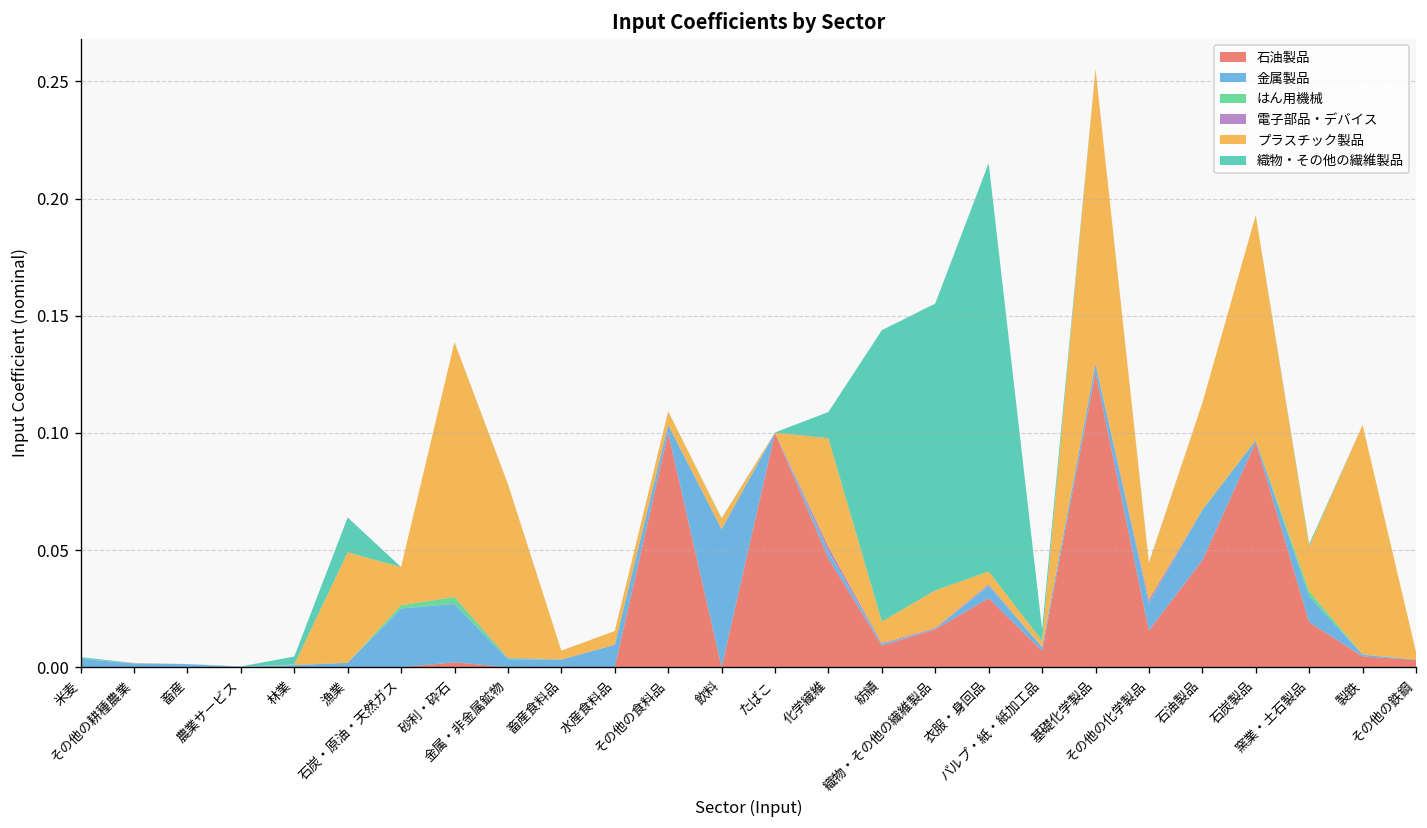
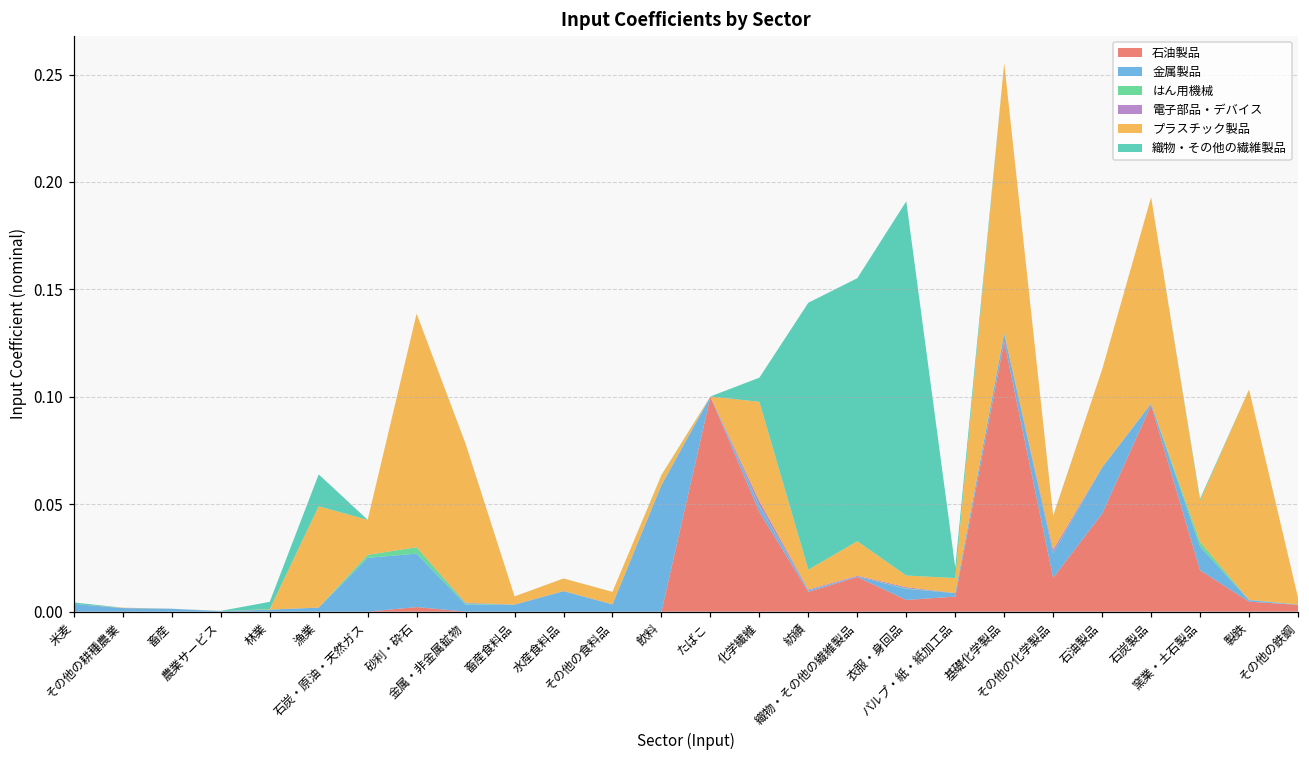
石油製品, その他の食料品: 0.1 -> 0.0
石油製品, 衣服・身回品: 0.029 -> 0.005
プラスチック製品, パルプ・紙・紙加工品: 0.003 -> 0.007
